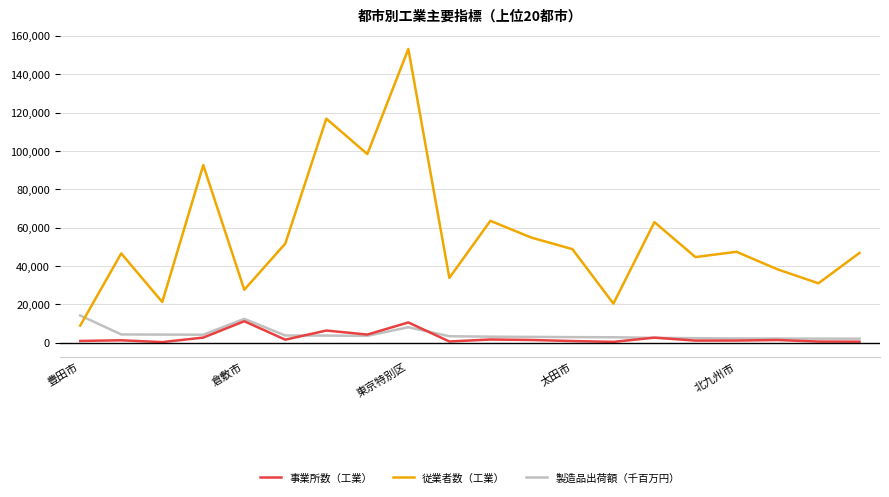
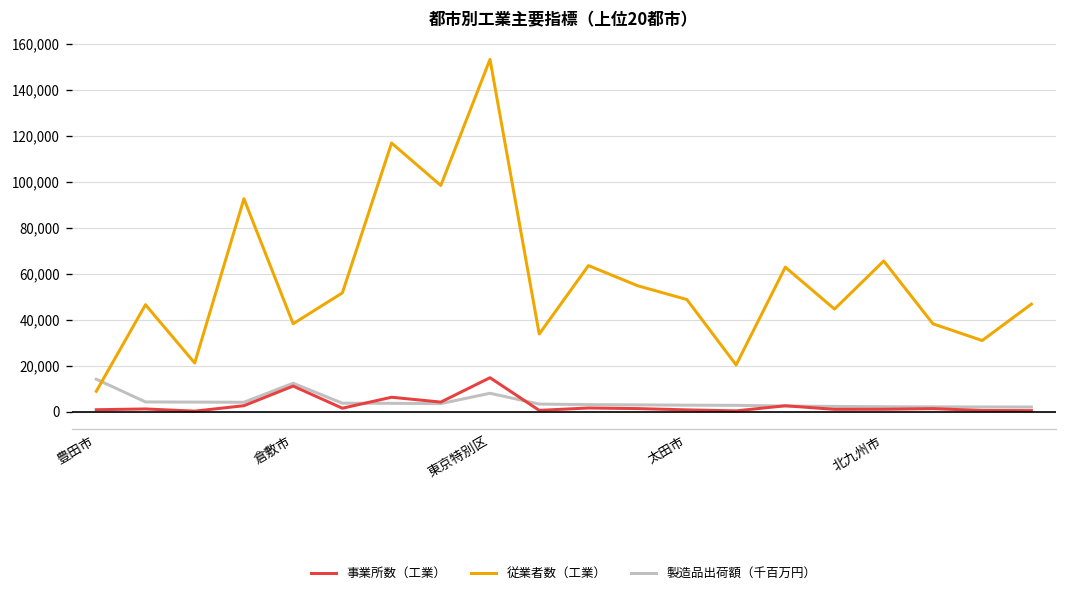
従業者数（工業）, 倉敷市: 28,000 -> 38,000
事業所数（工業）, 東京特別区: 11,000 -> 15,000
従業者数（工業）, 北九州市: 47,000 -> 66,000
